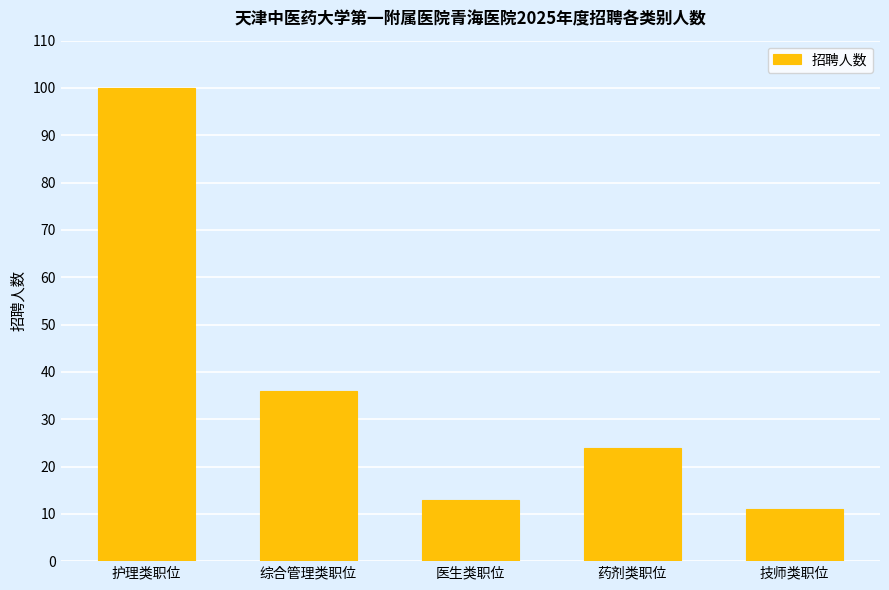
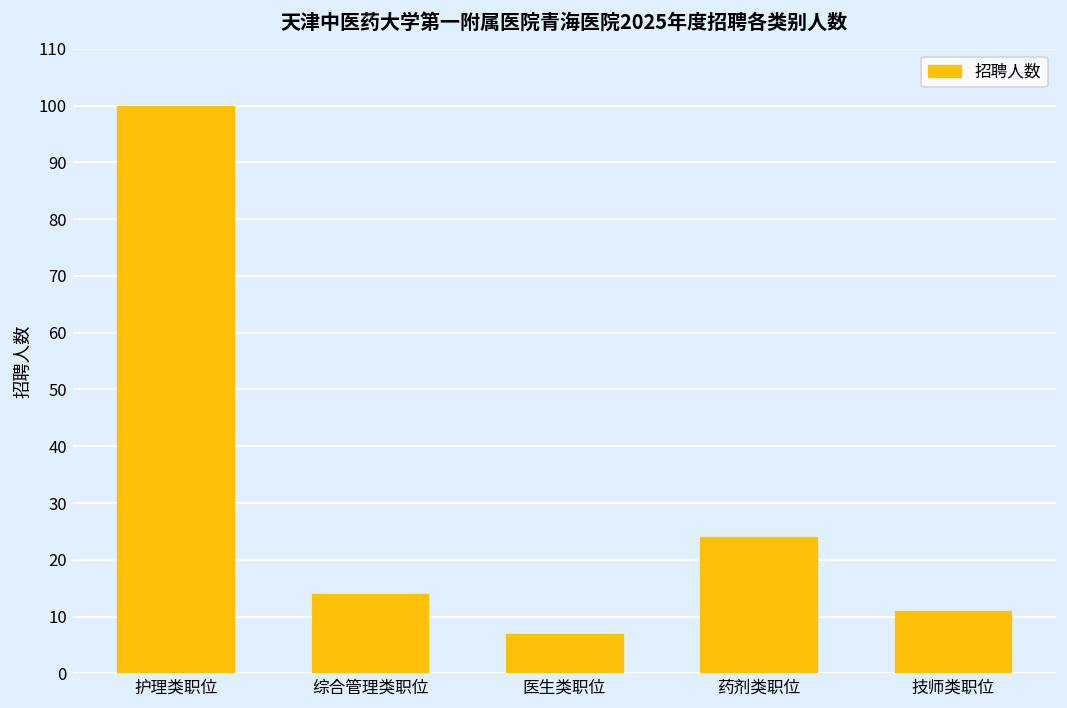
综合管理类职位: 36 -> 14
医生类职位: 13 -> 7
